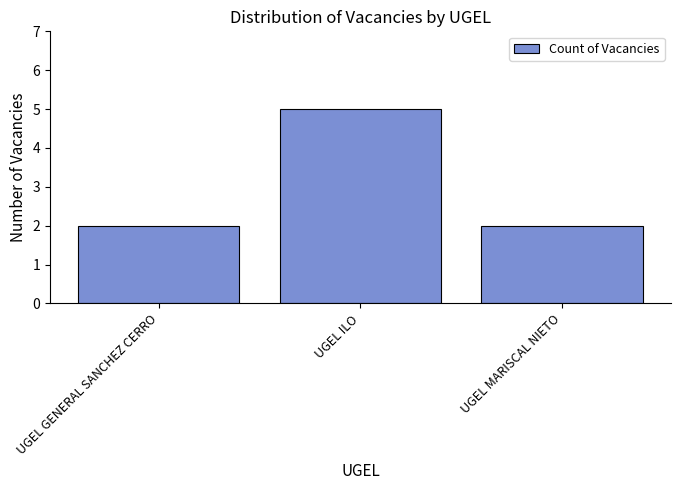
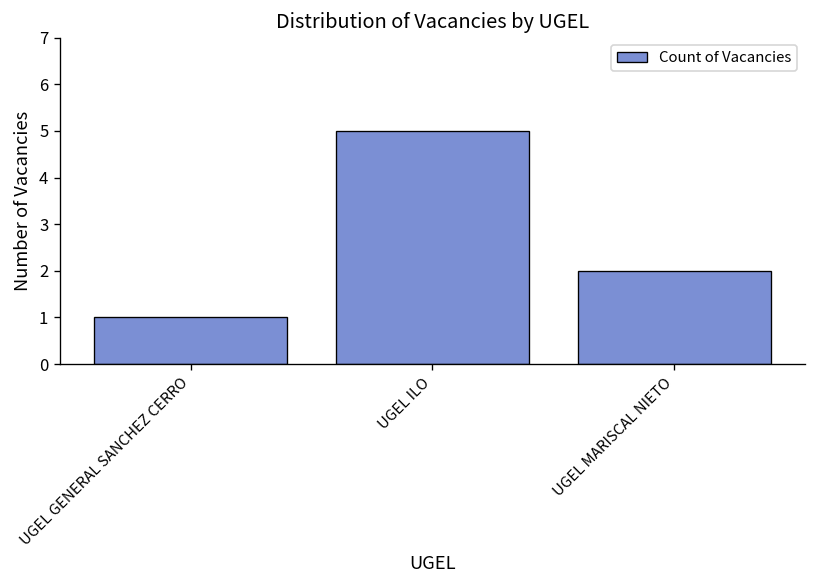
UGEL GENERAL SANCHEZ CERRO: 2 -> 1
